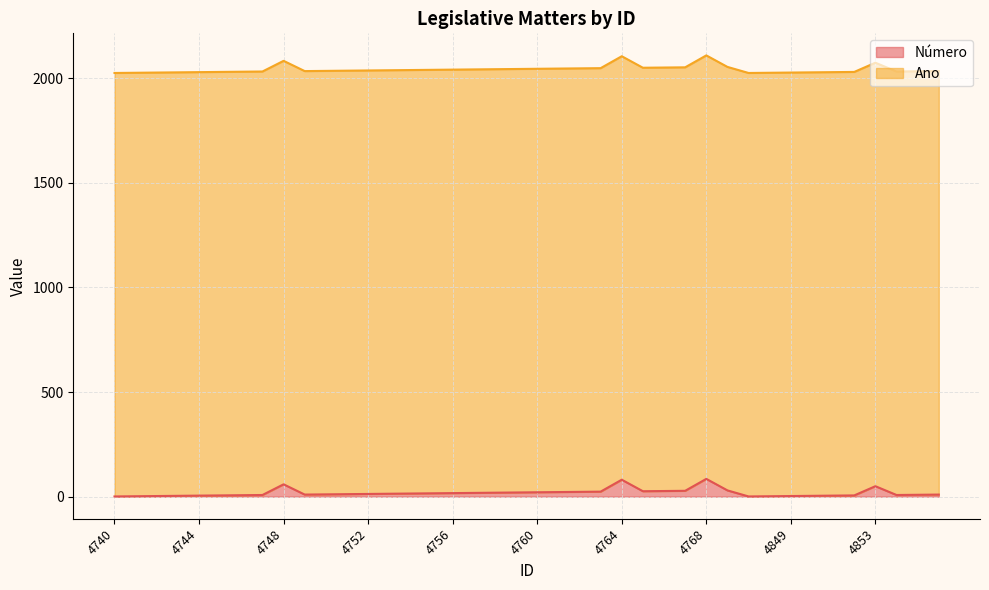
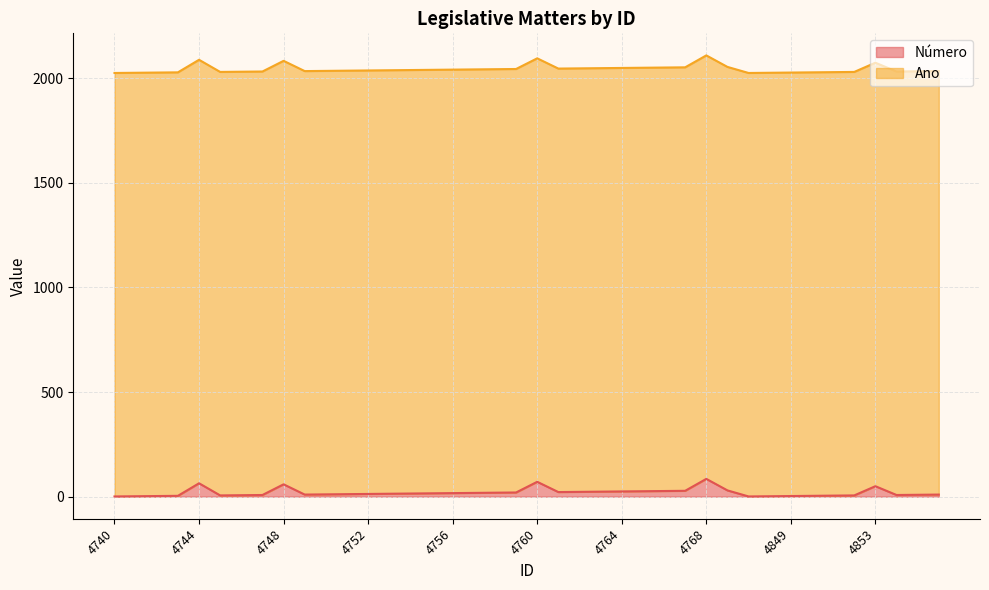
Número, 4744: 10 -> 60
Número, 4760: 20 -> 70
Número, 4764: 80 -> 30
